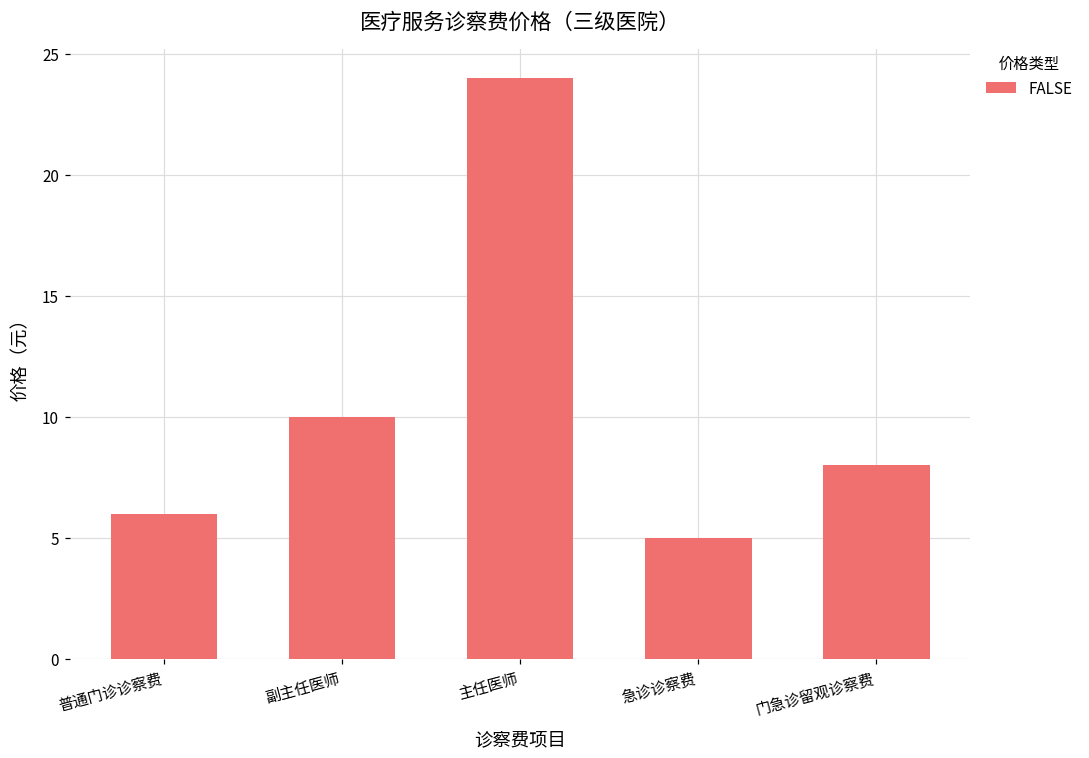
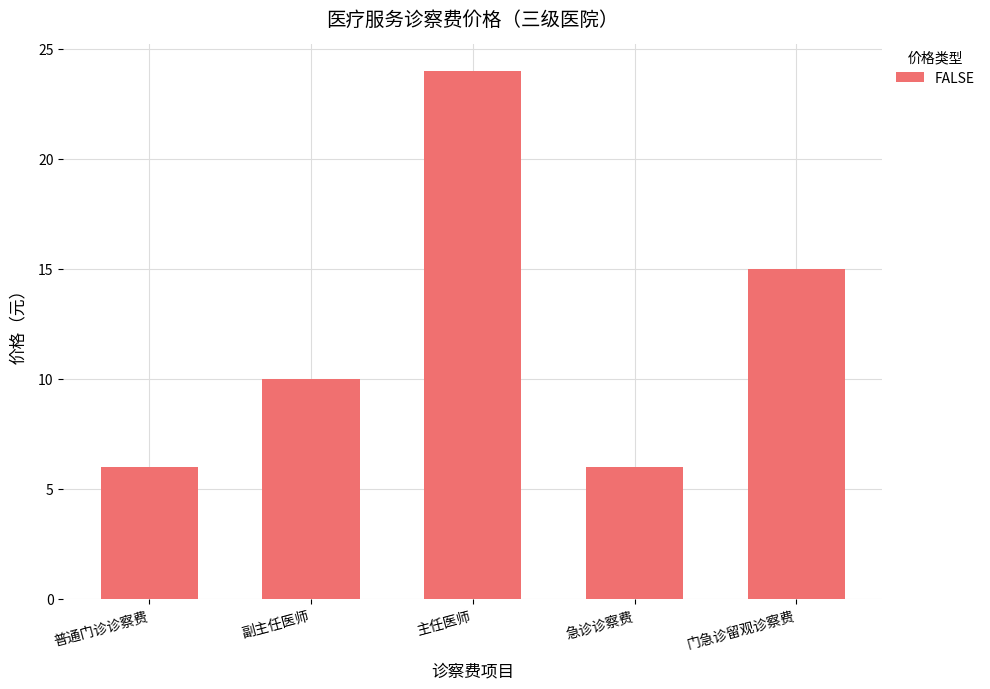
急诊诊察费: 5 -> 6
门急诊留观诊察费: 8 -> 15
